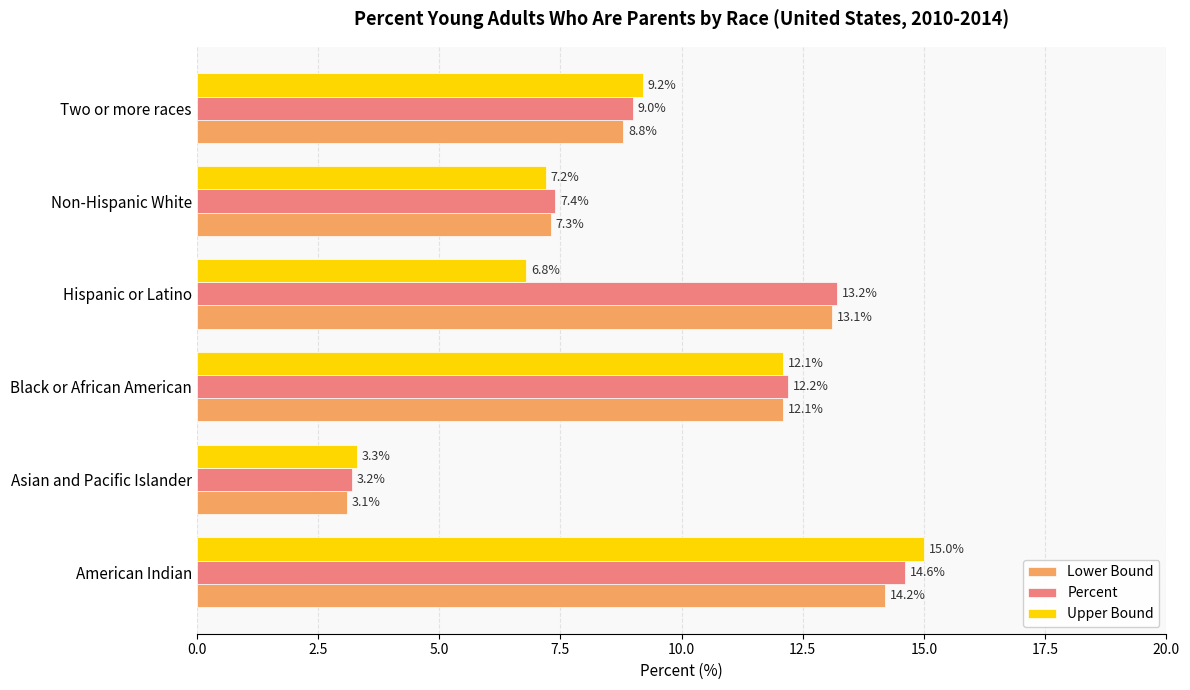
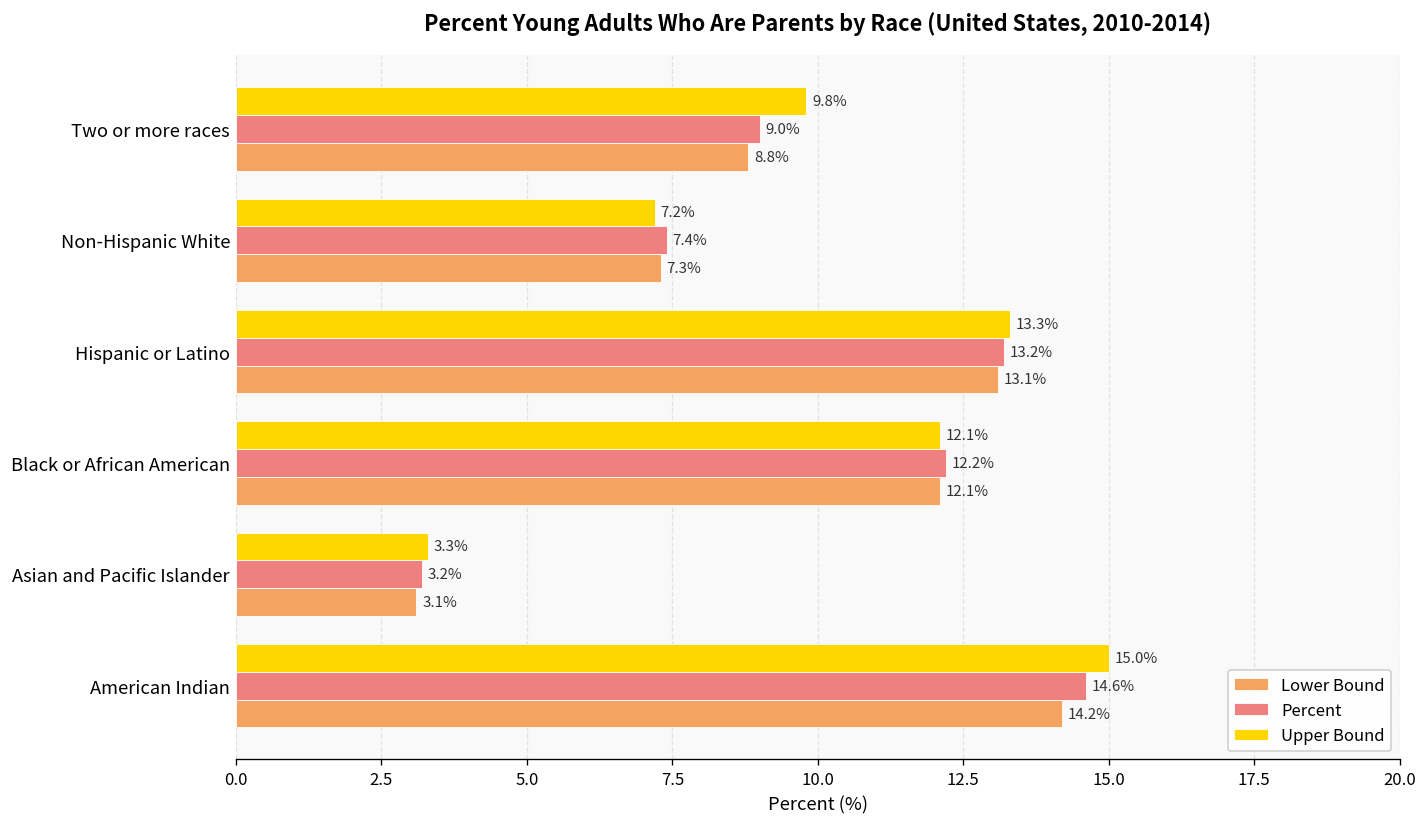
Upper Bound, Two or more races: 9.2% -> 9.8%
Upper Bound, Hispanic or Latino: 6.8% -> 13.3%
